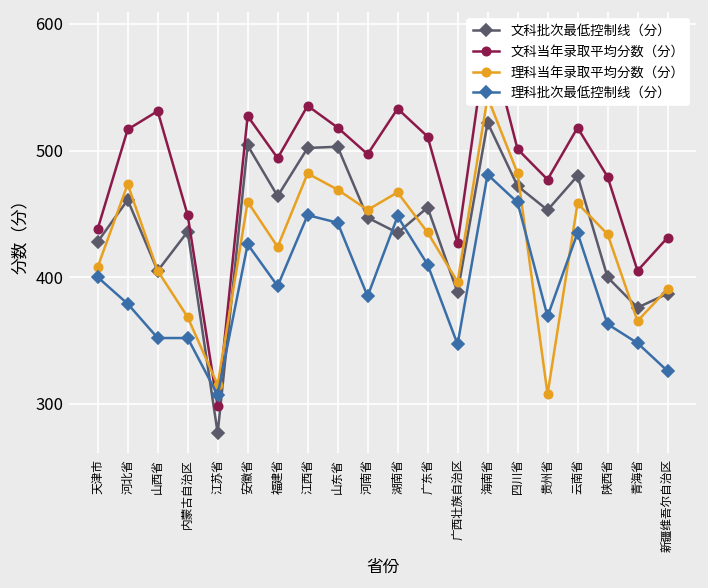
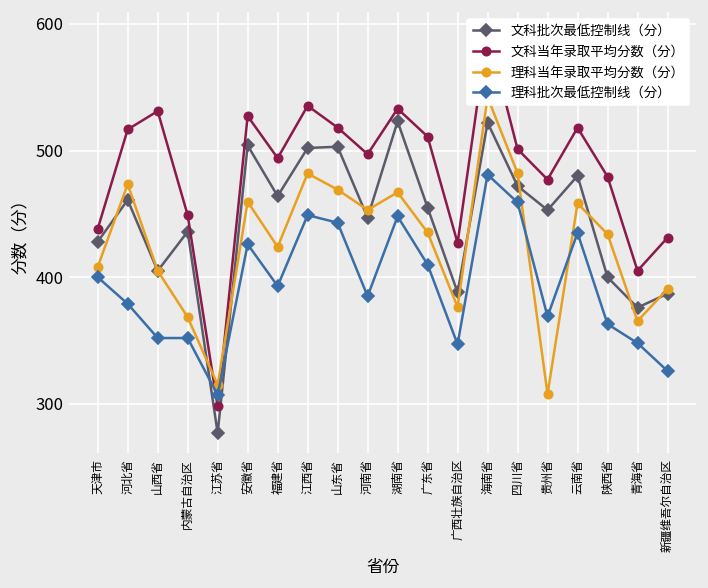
文科批次最低控制线（分）, 湖南省: 435 -> 523
理科当年录取平均分数（分）, 广西壮族自治区: 396 -> 377
